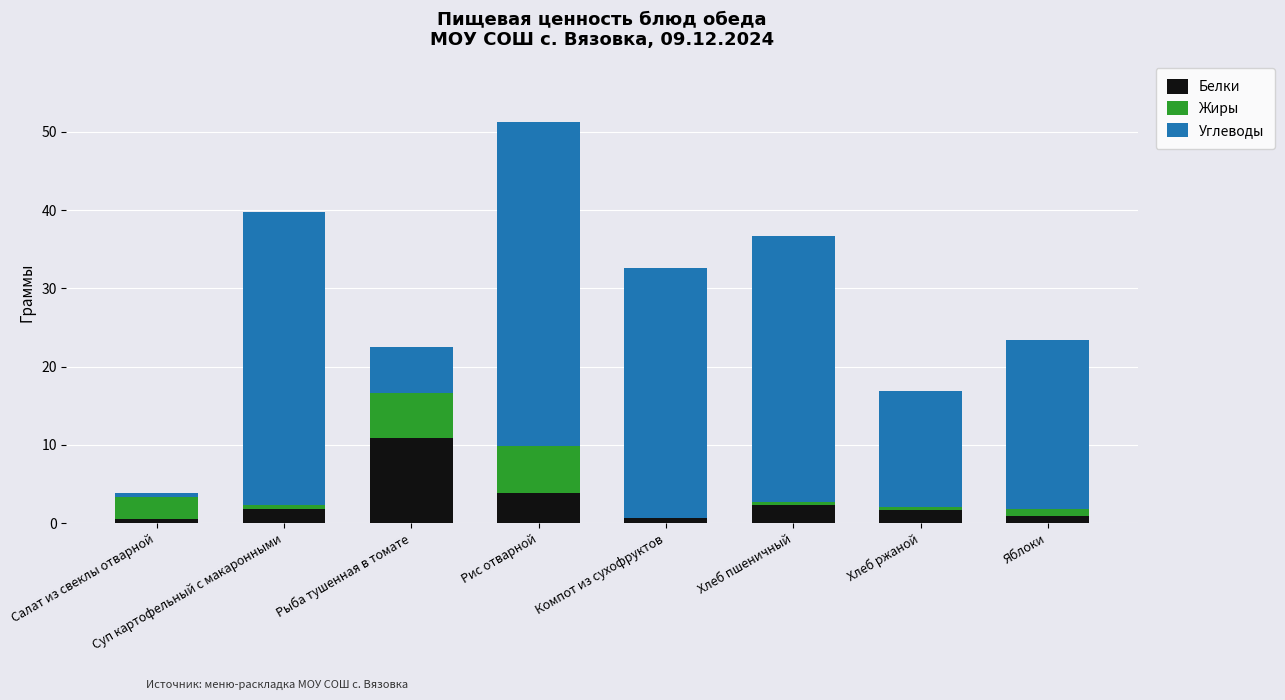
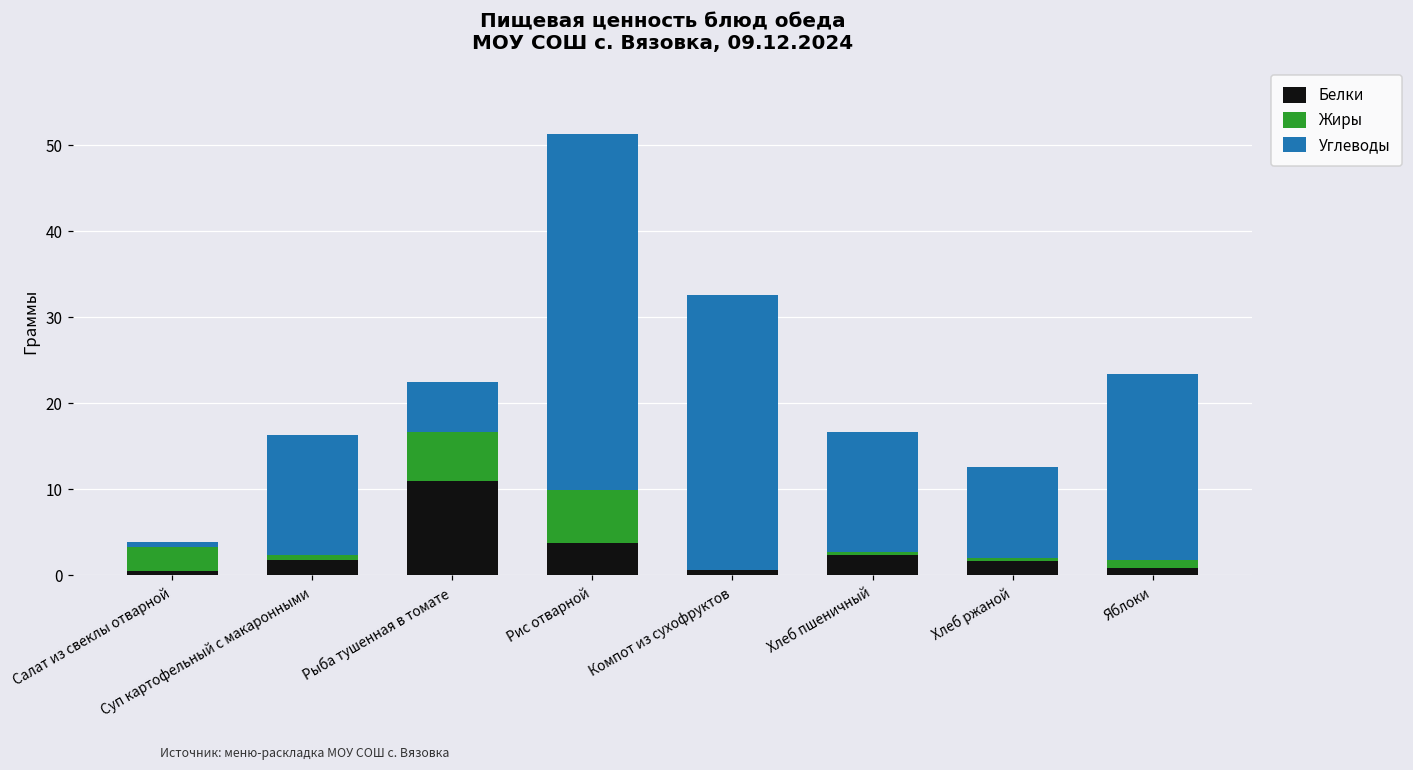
Углеводы, Суп картофельный с макаронными: 37 -> 14
Углеводы, Хлеб пшеничный: 34 -> 14
Углеводы, Хлеб ржаной: 15 -> 11
